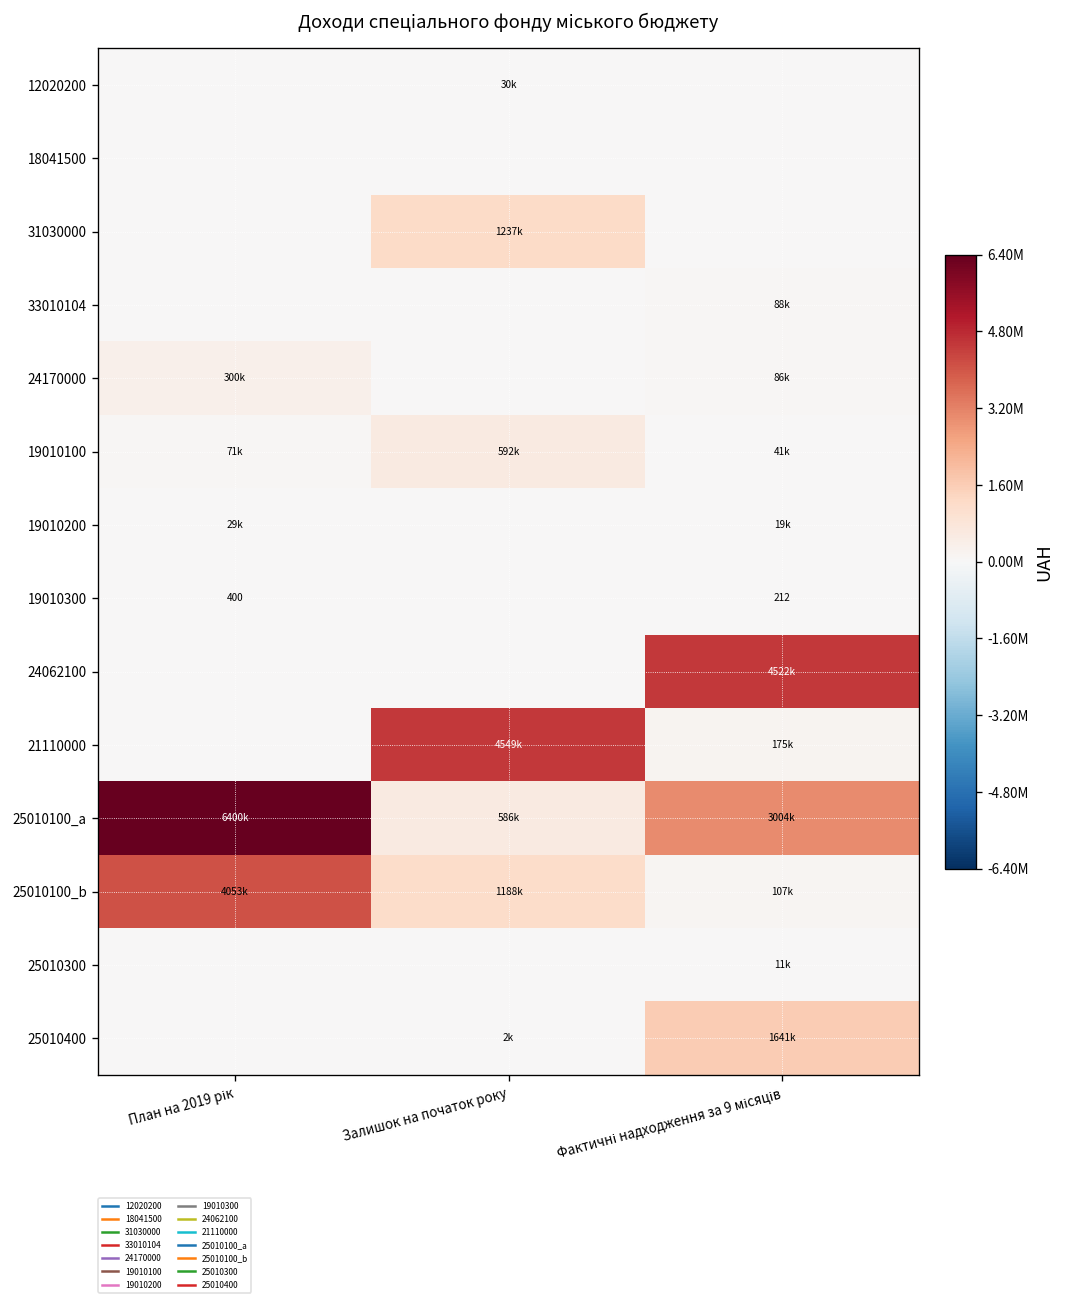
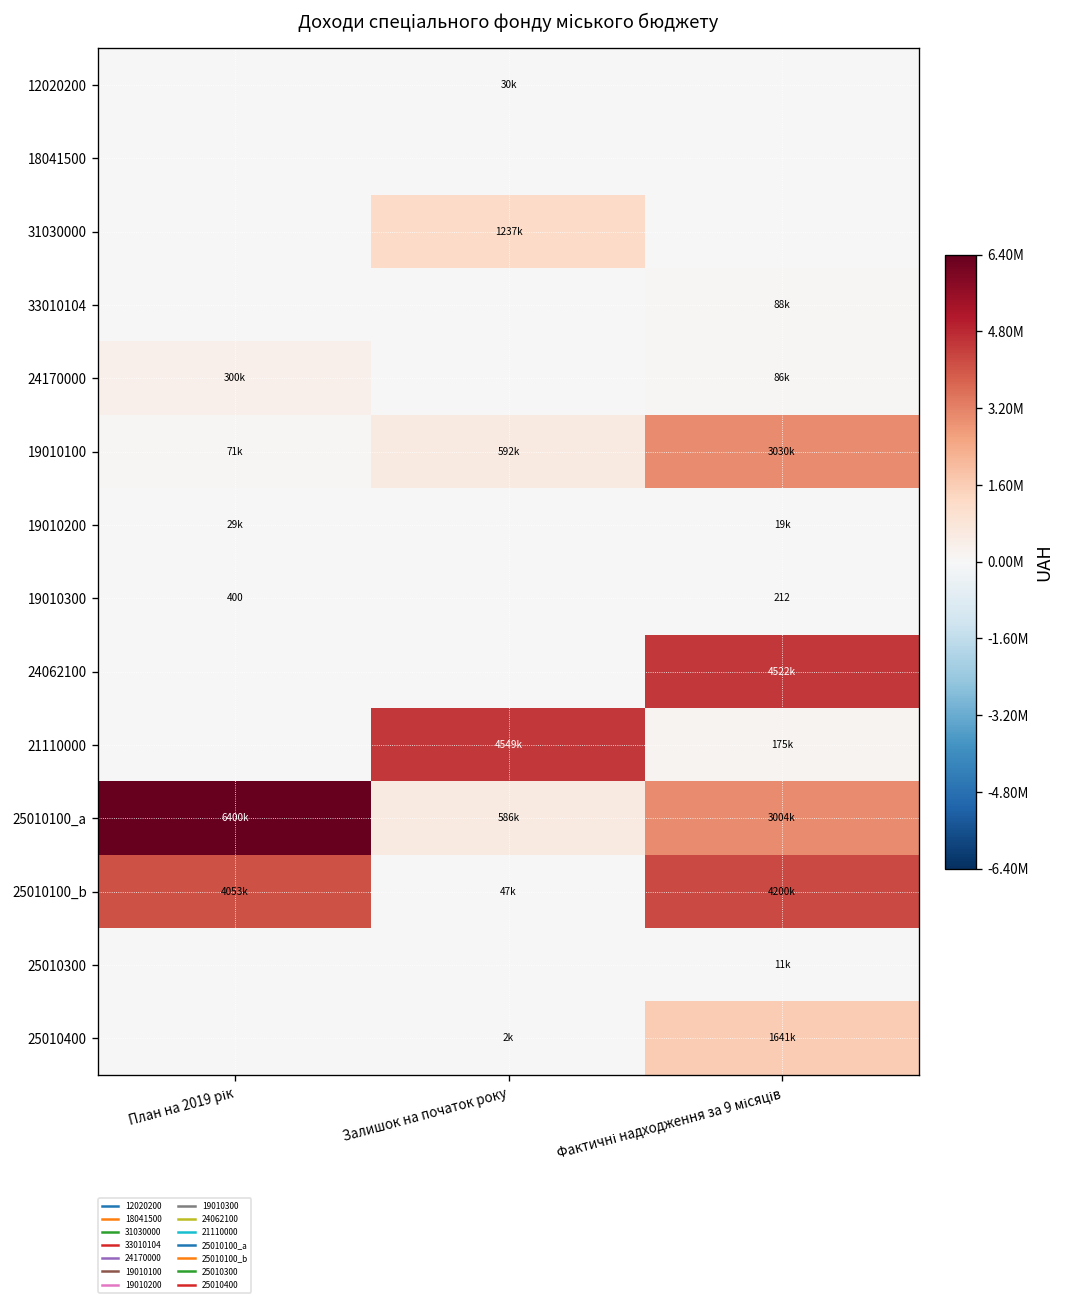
19010100, Фактичні надходження за 9 місяців: 41k -> 3030k
25010100_b, Залишок на початок року: 1188k -> 47k
25010100_b, Фактичні надходження за 9 місяців: 107k -> 4200k
